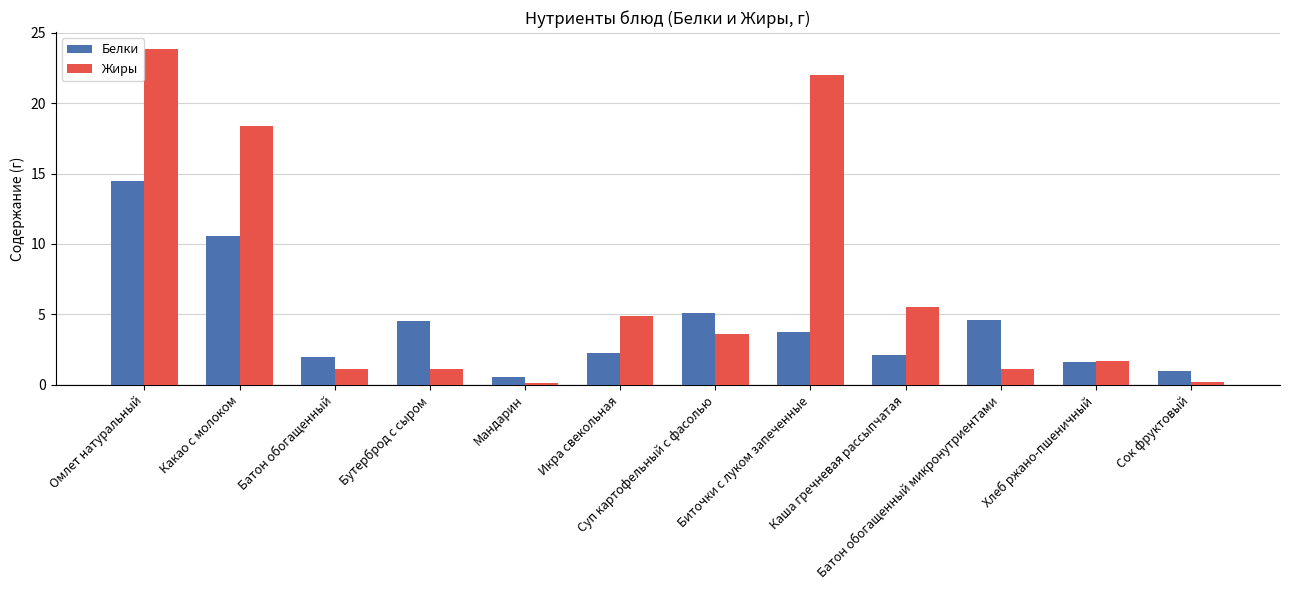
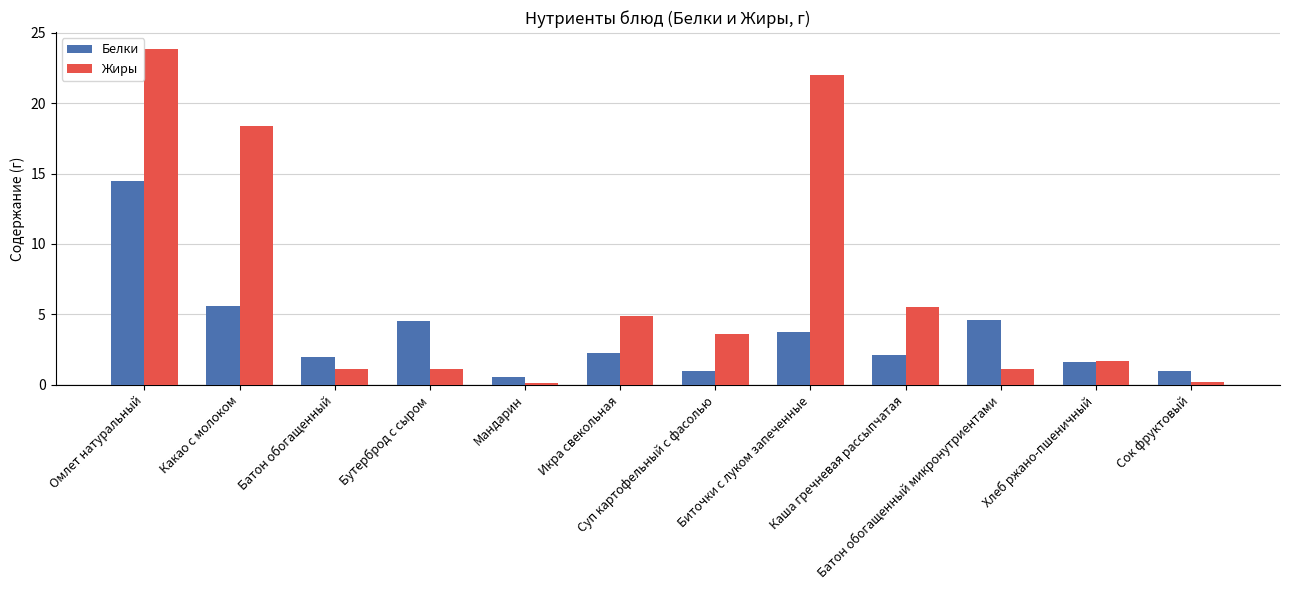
Белки, Какао с молоком: 10.6 -> 5.6
Белки, Суп картофельный с фасолью: 5.1 -> 1.0
